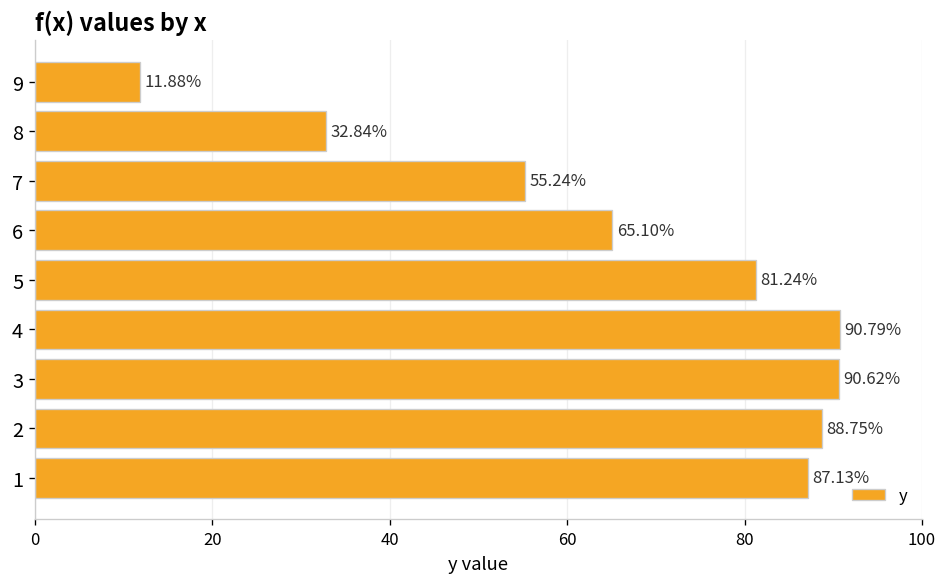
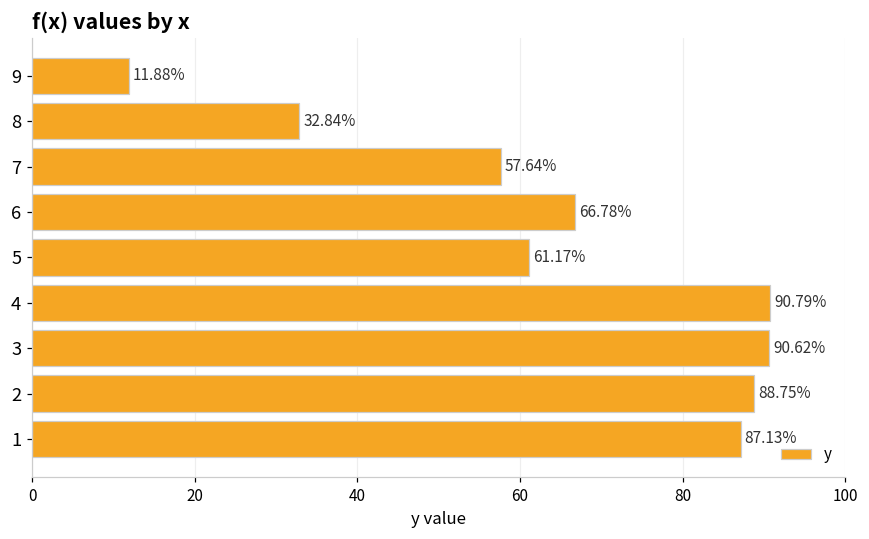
7: 55.24% -> 57.64%
6: 65.10% -> 66.78%
5: 81.24% -> 61.17%
